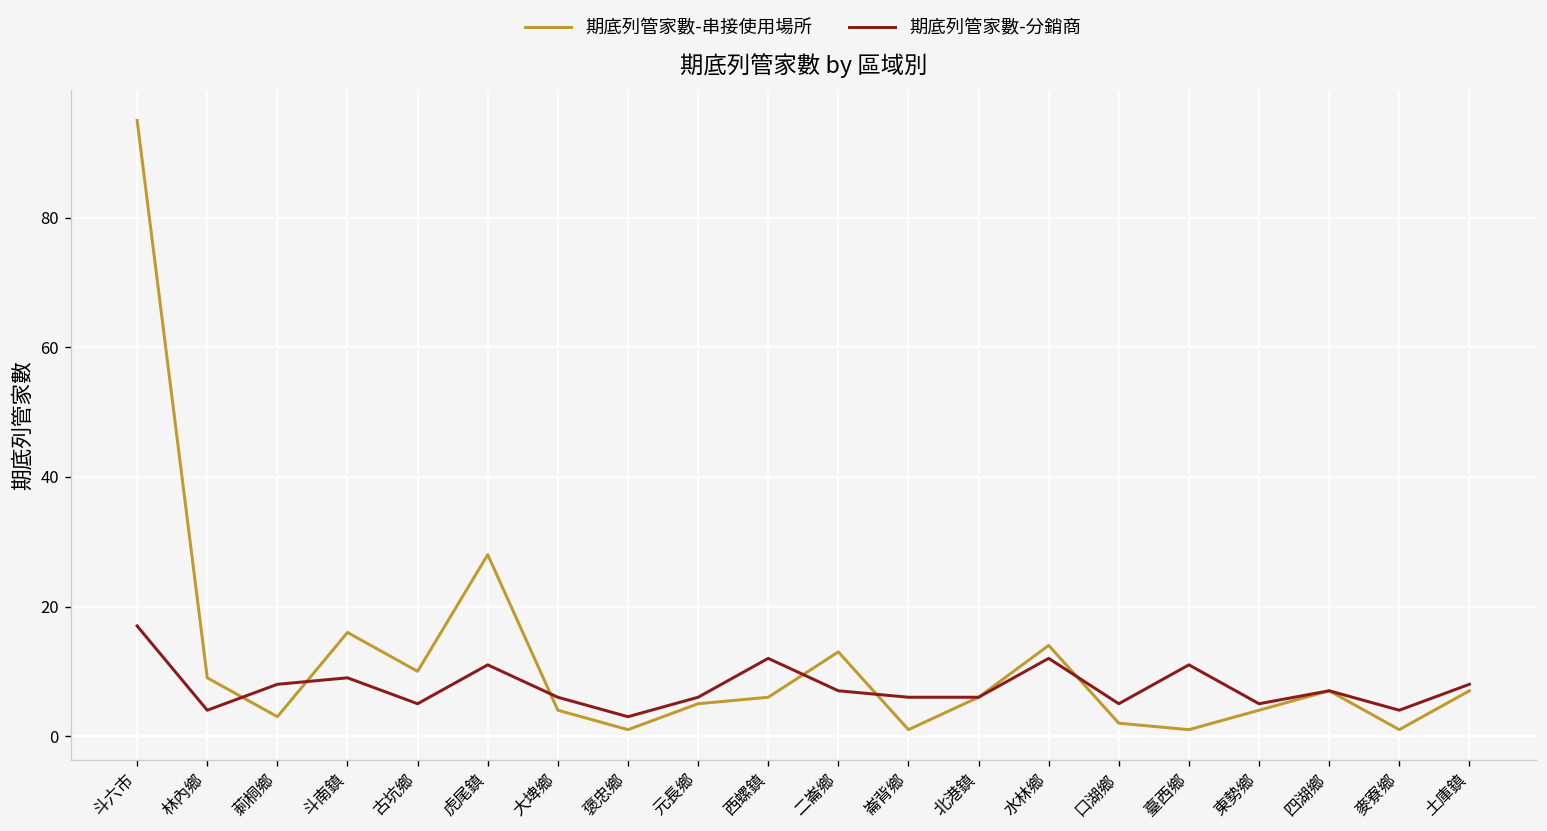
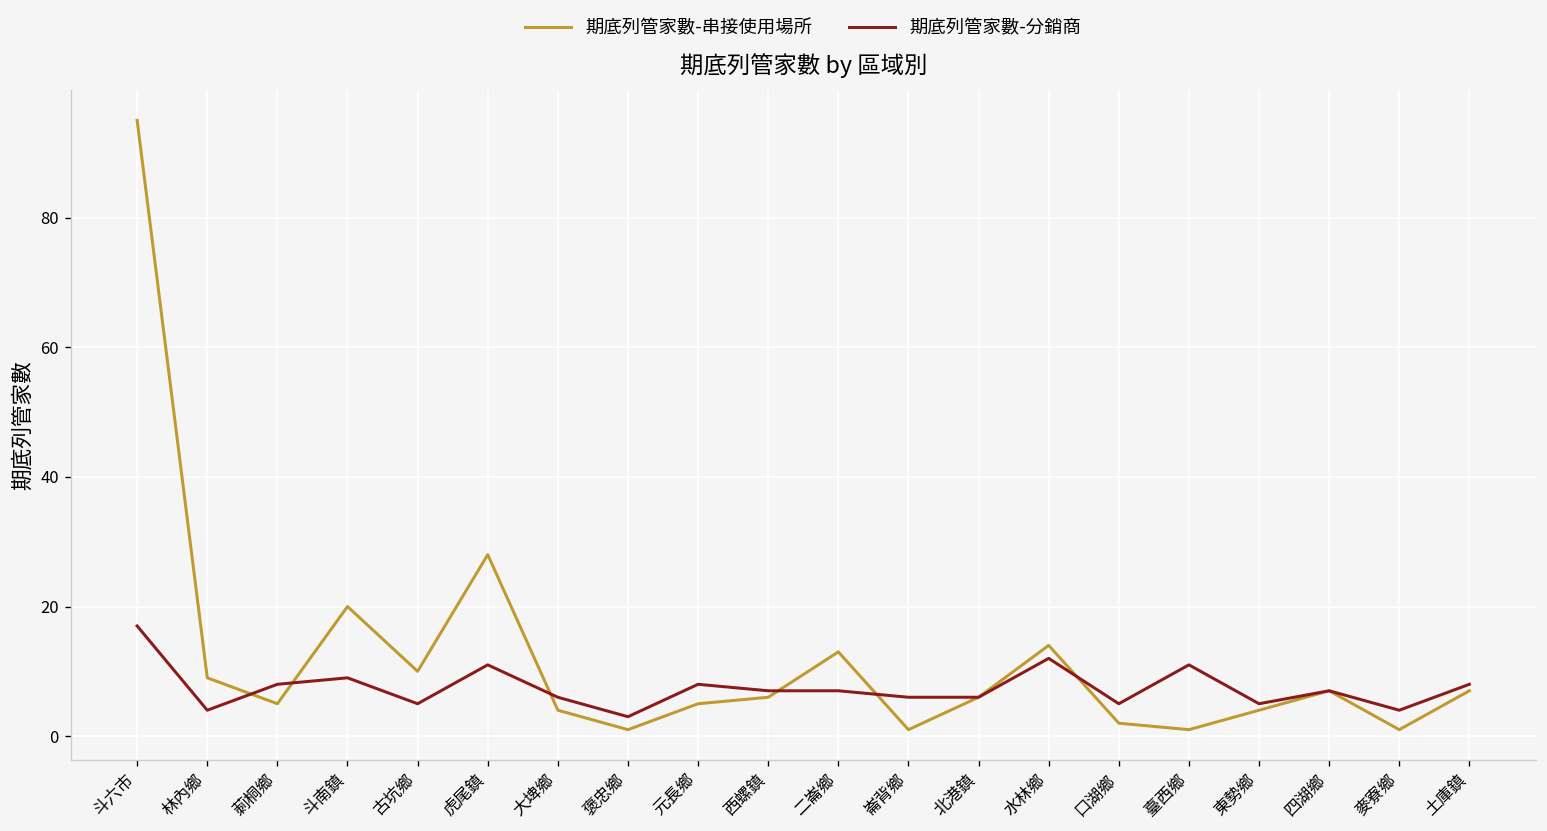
期底列管家數-串接使用場所, 莿桐鄉: 3 -> 5
期底列管家數-串接使用場所, 斗南鎮: 16 -> 20
期底列管家數-分銷商, 元長鄉: 6 -> 8
期底列管家數-分銷商, 西螺鎮: 12 -> 7
